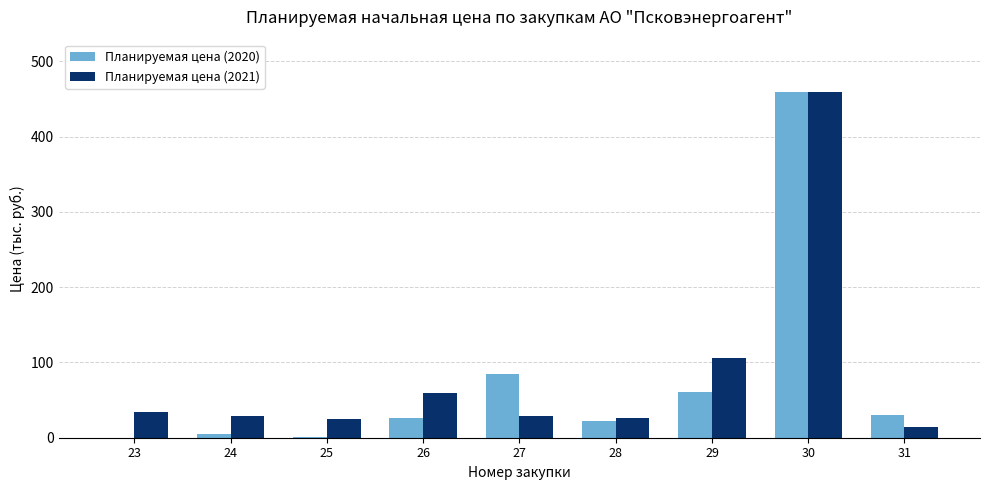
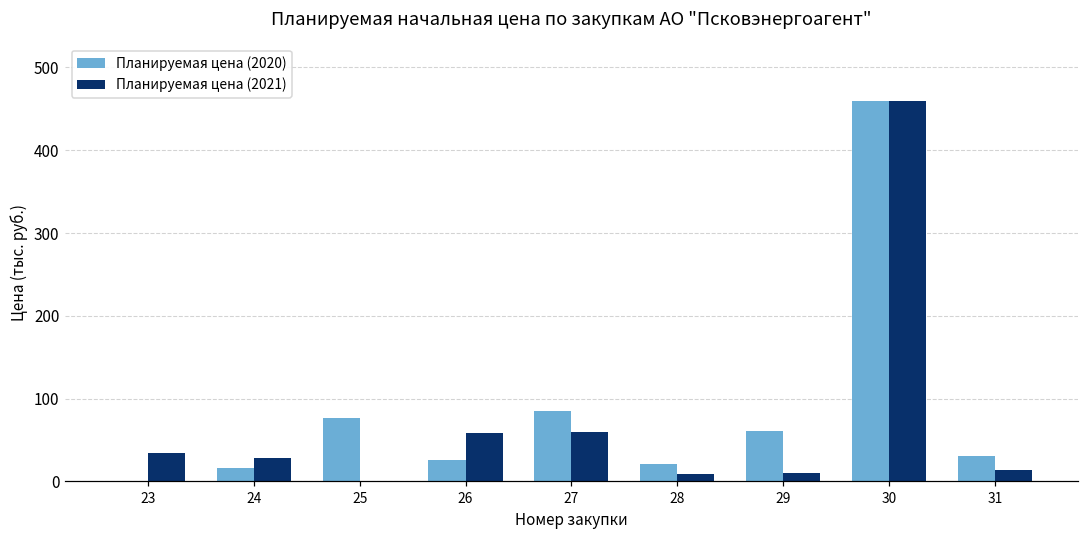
Планируемая цена (2020), 24: 10 -> 20
Планируемая цена (2020), 25: 0 -> 80
Планируемая цена (2021), 25: 30 -> 0
Планируемая цена (2021), 27: 30 -> 60
Планируемая цена (2021), 28: 30 -> 10
Планируемая цена (2021), 29: 110 -> 10
